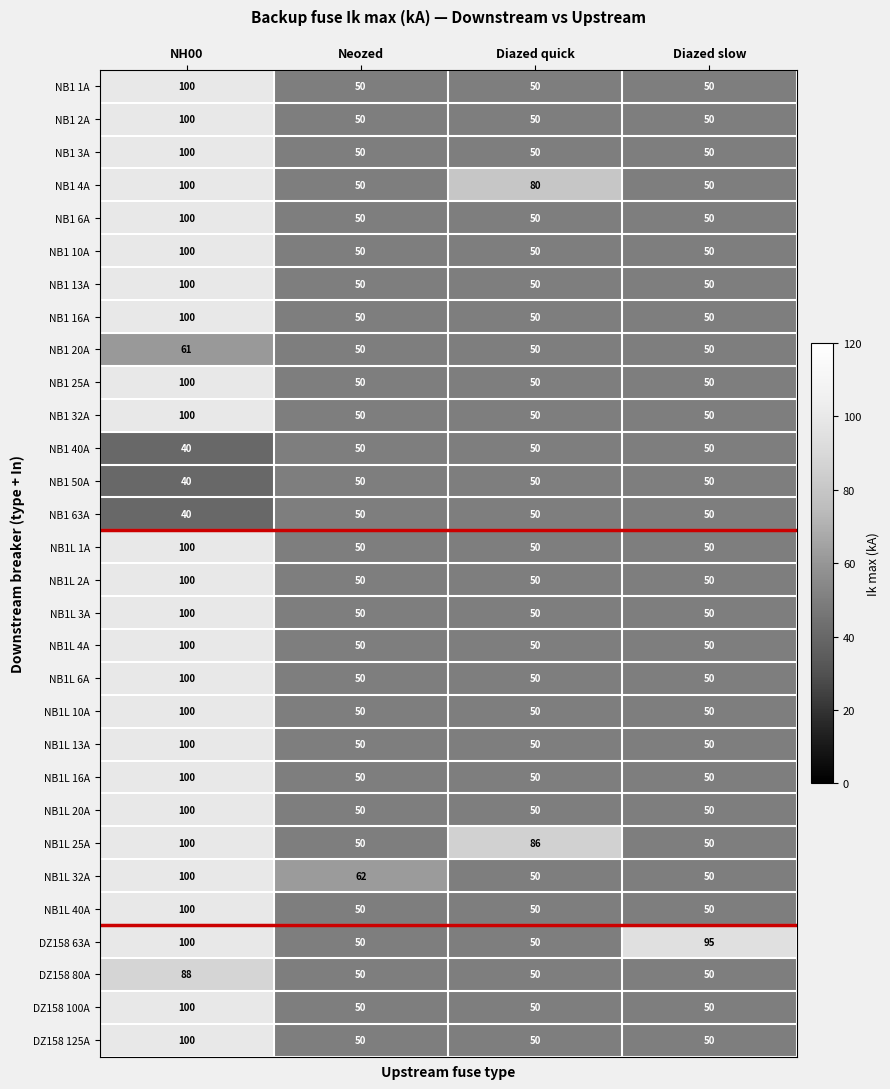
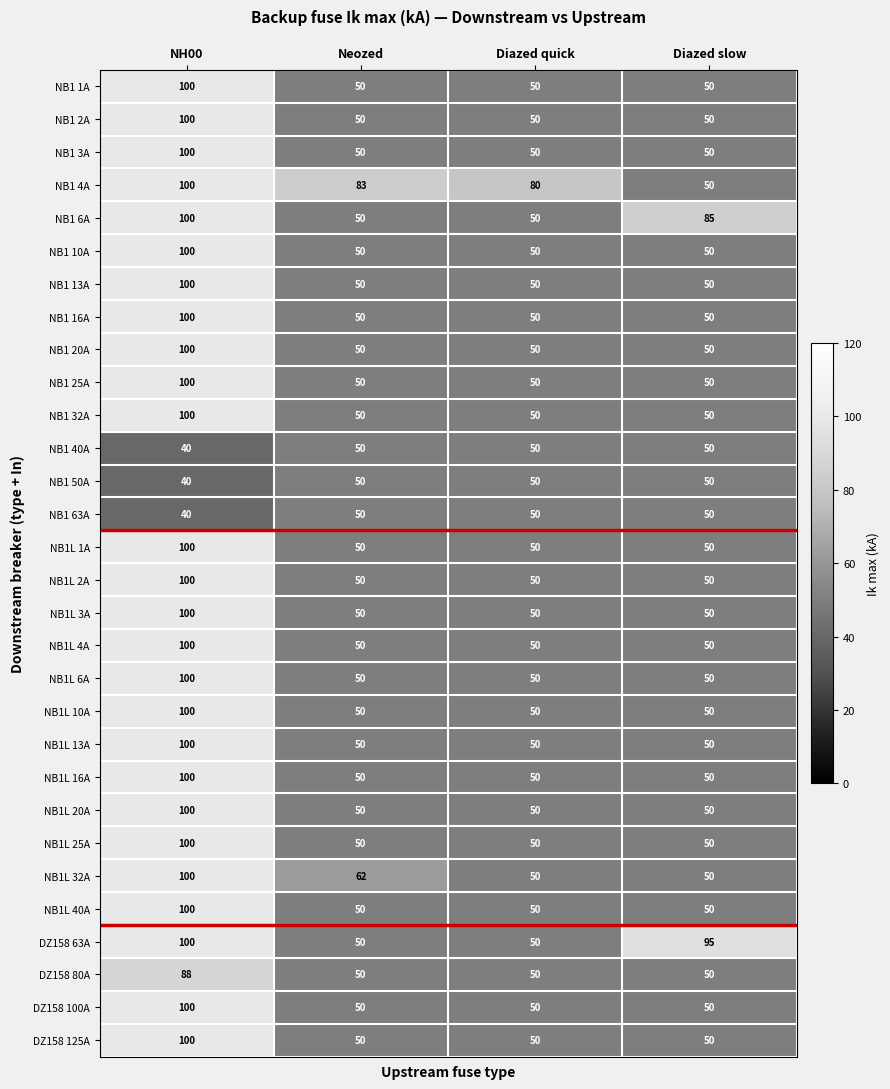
NB1 4A, Neozed: 50 -> 83
NB1 6A, Diazed slow: 50 -> 85
NB1 20A, NH00: 61 -> 100
NB1L 25A, Diazed quick: 86 -> 50
